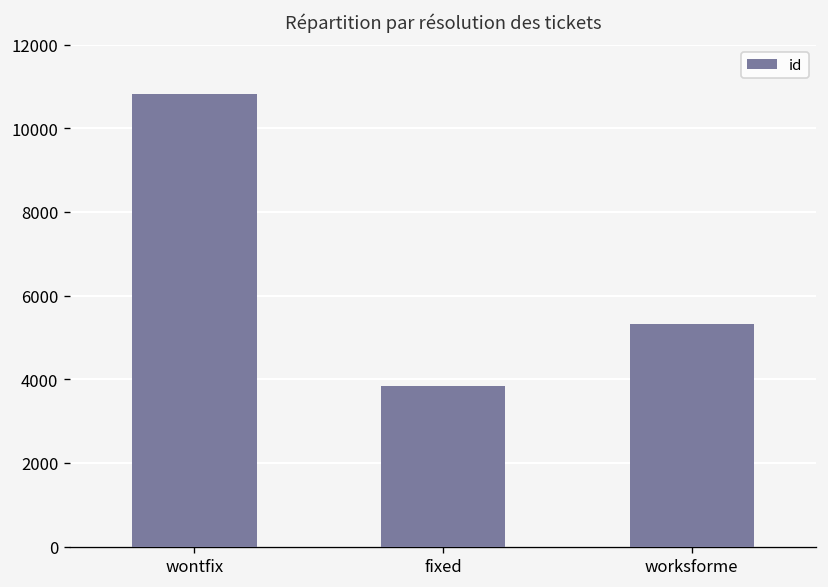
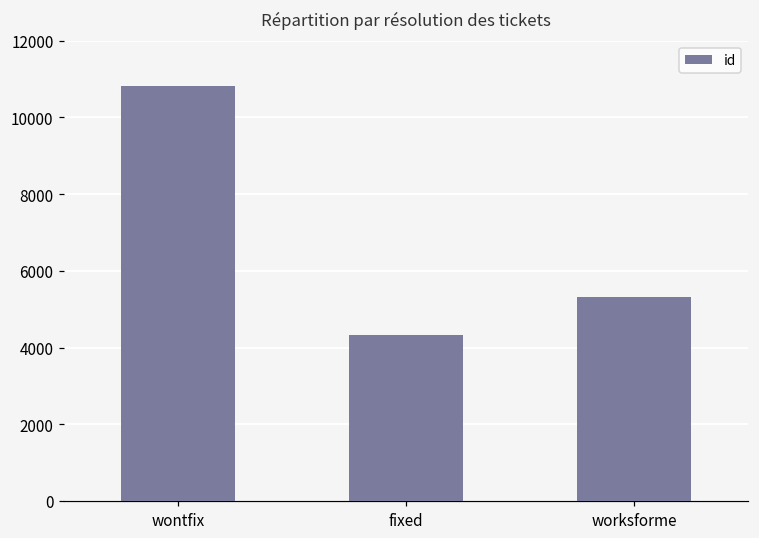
fixed: 3800 -> 4300
